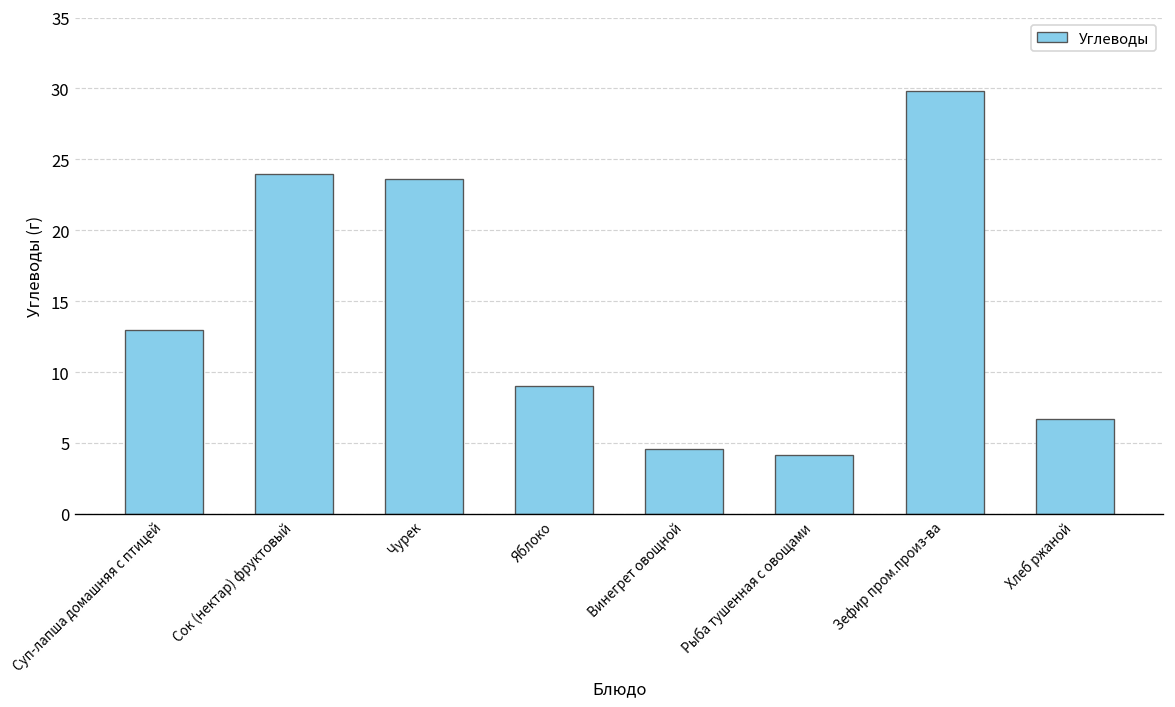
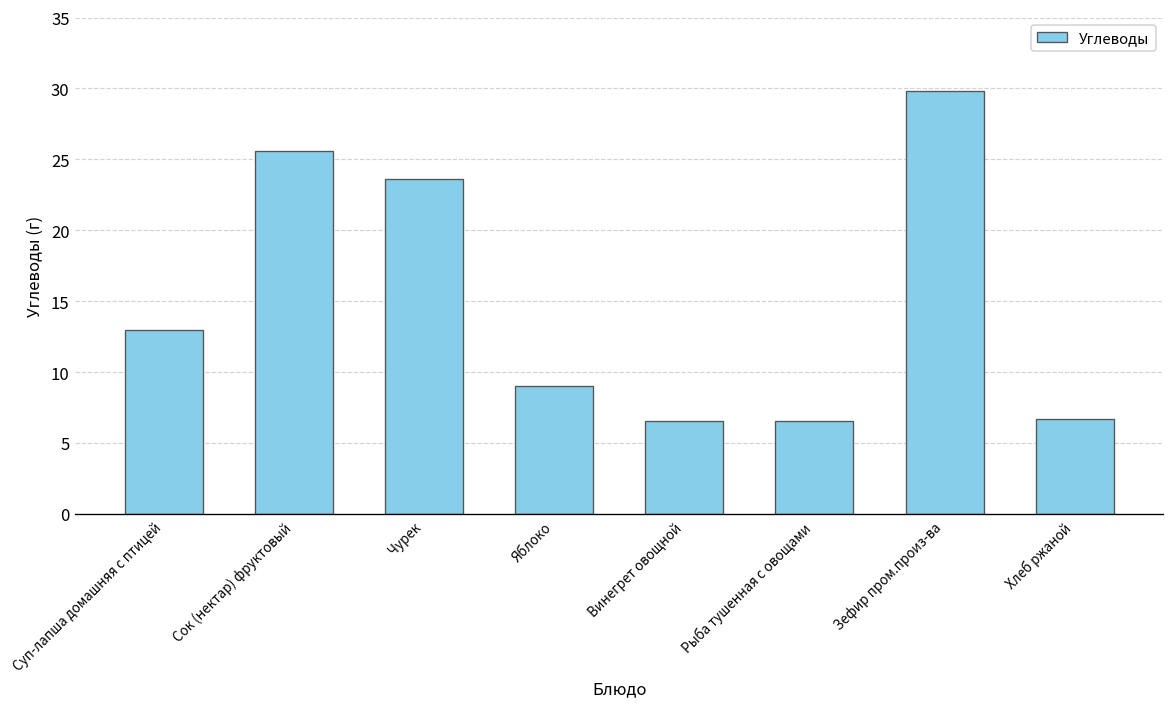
Сок (нектар) фруктовый: 24.0 -> 25.6
Винегрет овощной: 4.6 -> 6.6
Рыба тушенная с овощами: 4.2 -> 6.5
